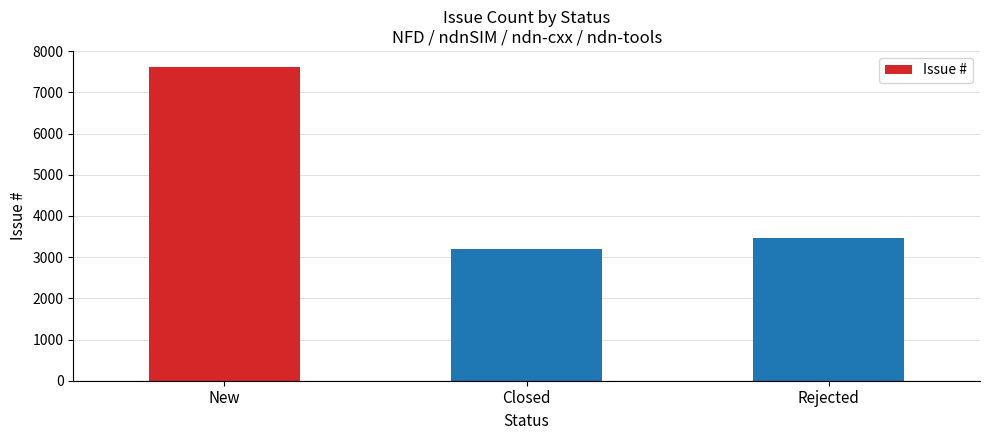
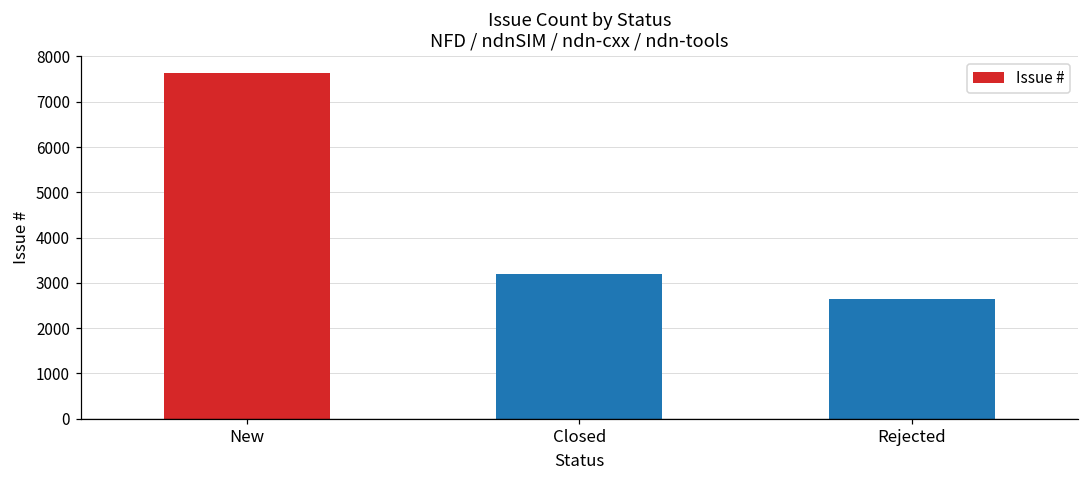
Rejected: 3500 -> 2600
